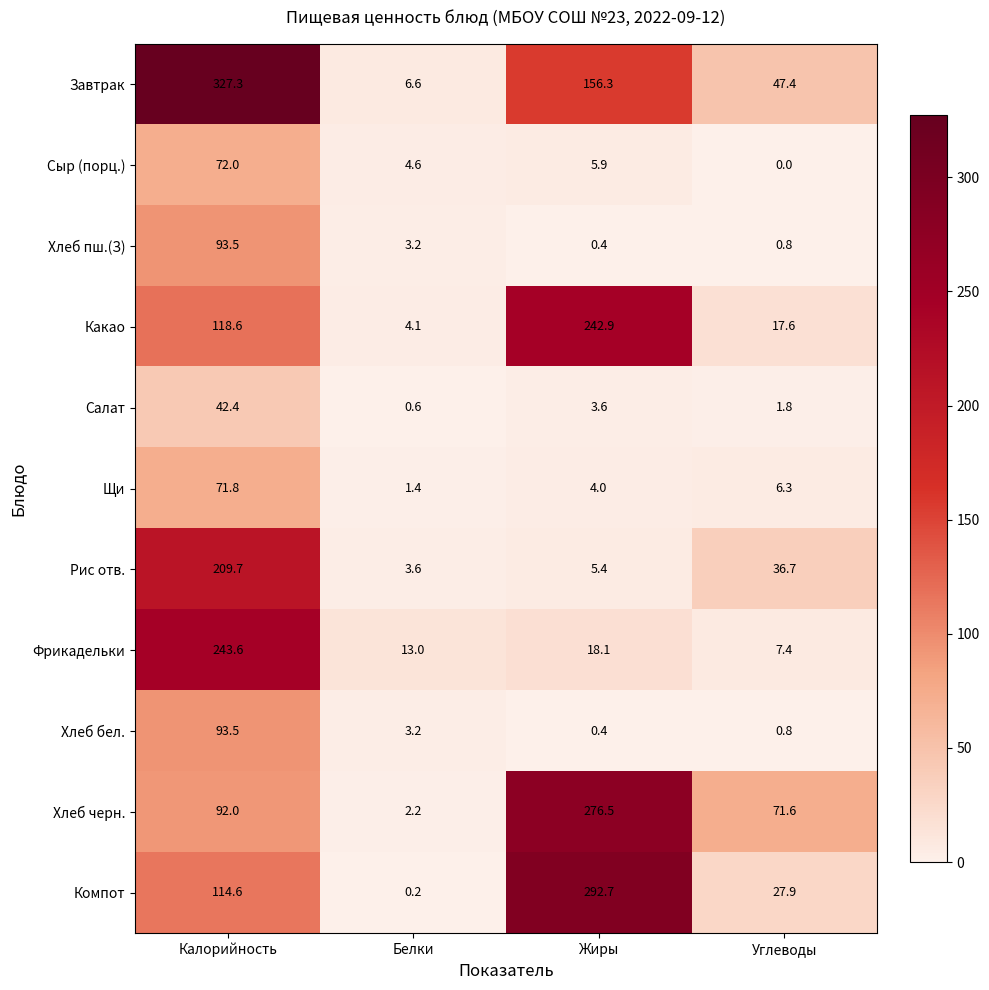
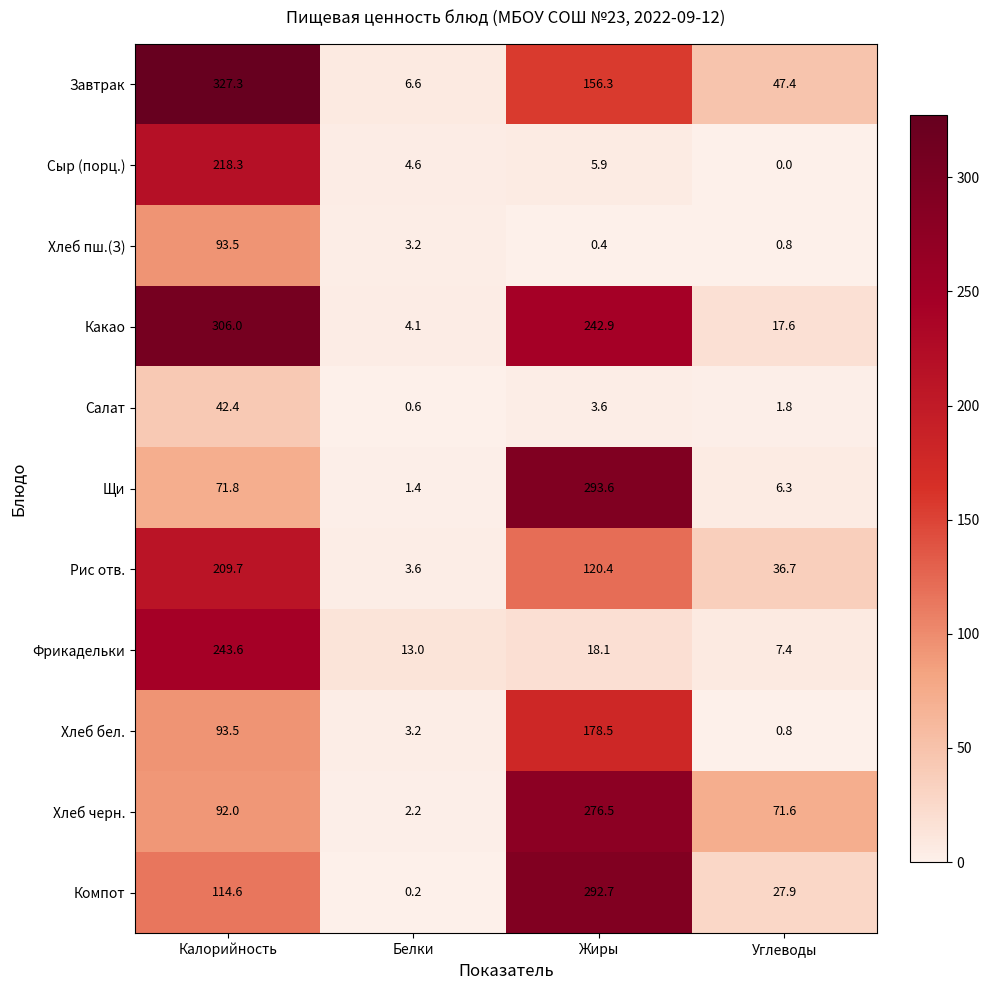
Сыр (порц.), Калорийность: 72.0 -> 218.3
Какао, Калорийность: 118.6 -> 306.0
Щи, Жиры: 4.0 -> 293.6
Рис отв., Жиры: 5.4 -> 120.4
Хлеб бел., Жиры: 0.4 -> 178.5
